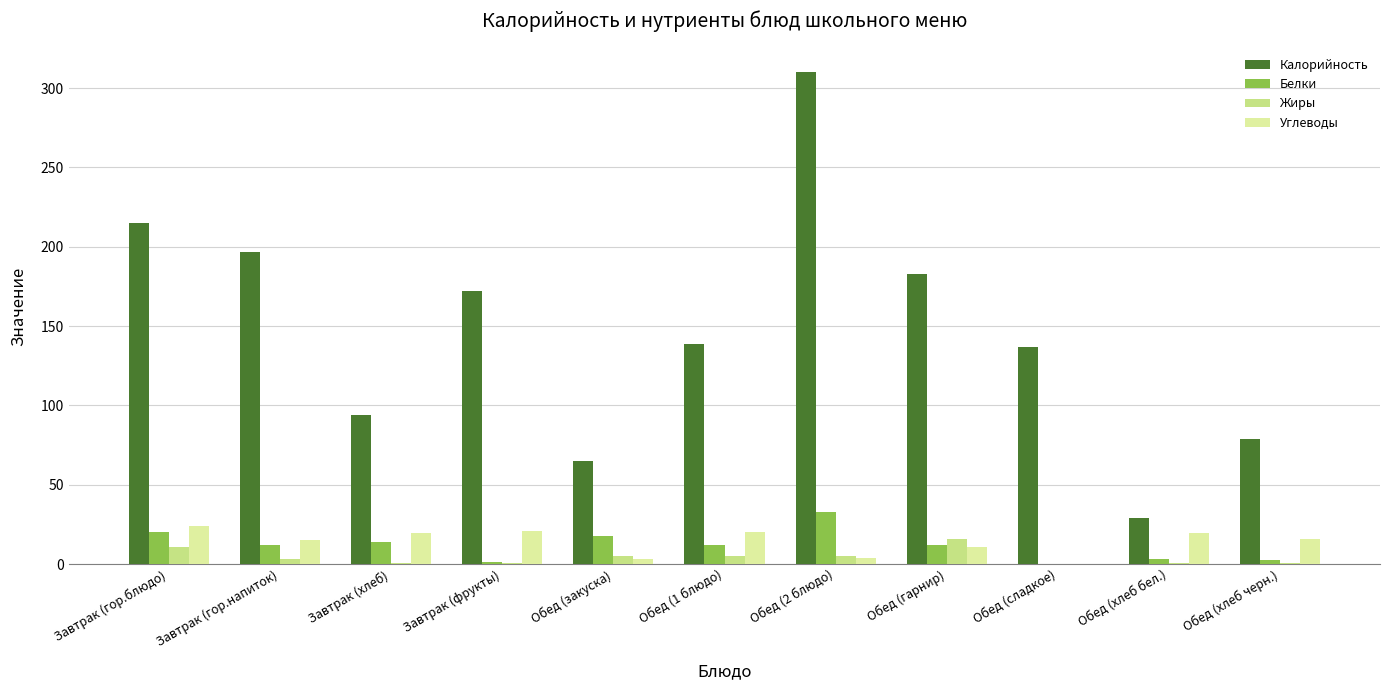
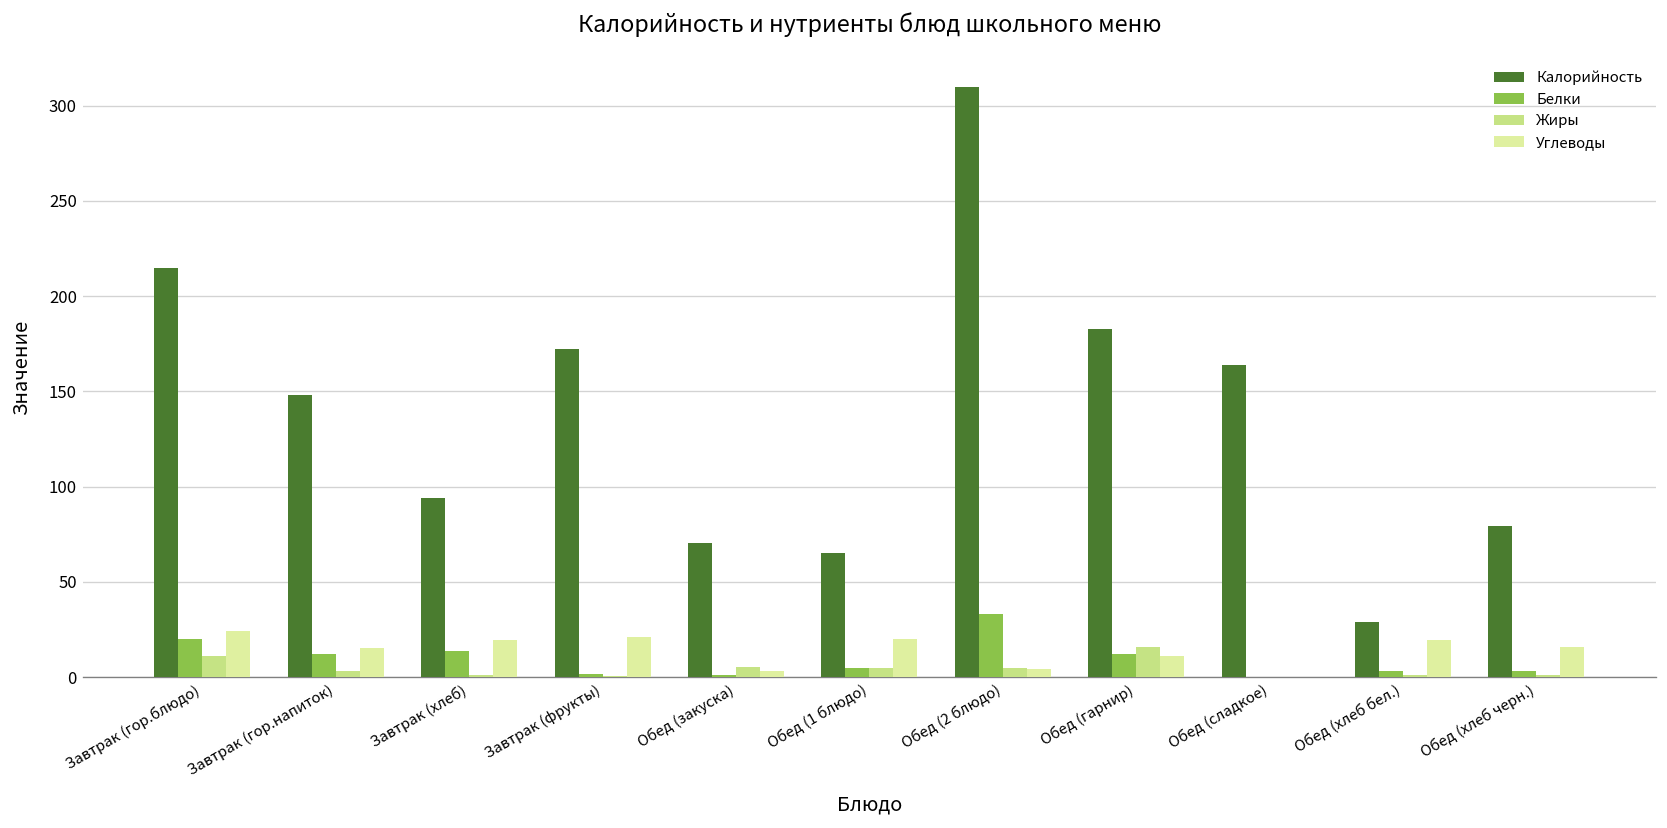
Калорийность, Завтрак (гор.напиток): 197 -> 148
Калорийность, Обед (закуска): 65 -> 71
Белки, Обед (закуска): 18 -> 1
Калорийность, Обед (1 блюдо): 139 -> 65
Белки, Обед (1 блюдо): 12 -> 5
Калорийность, Обед (сладкое): 137 -> 164
